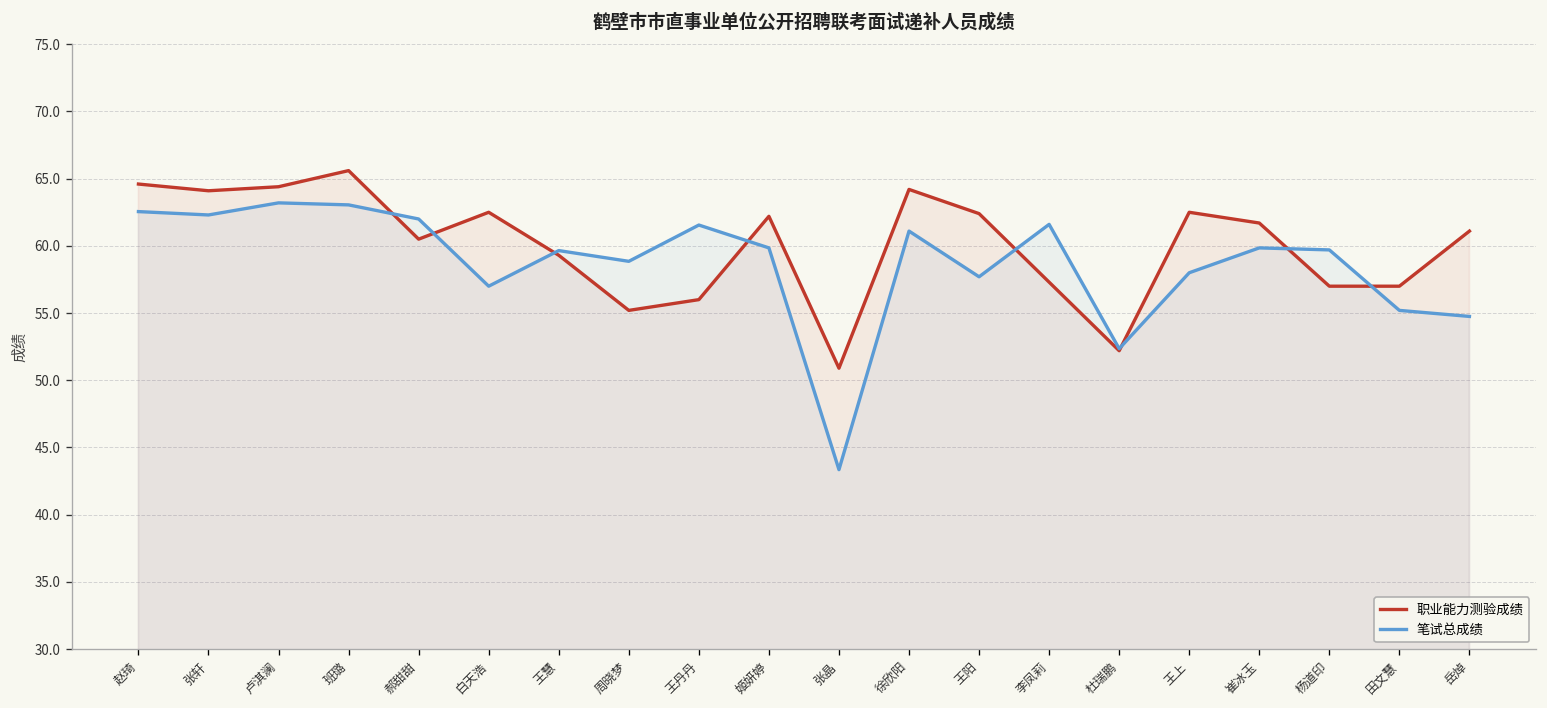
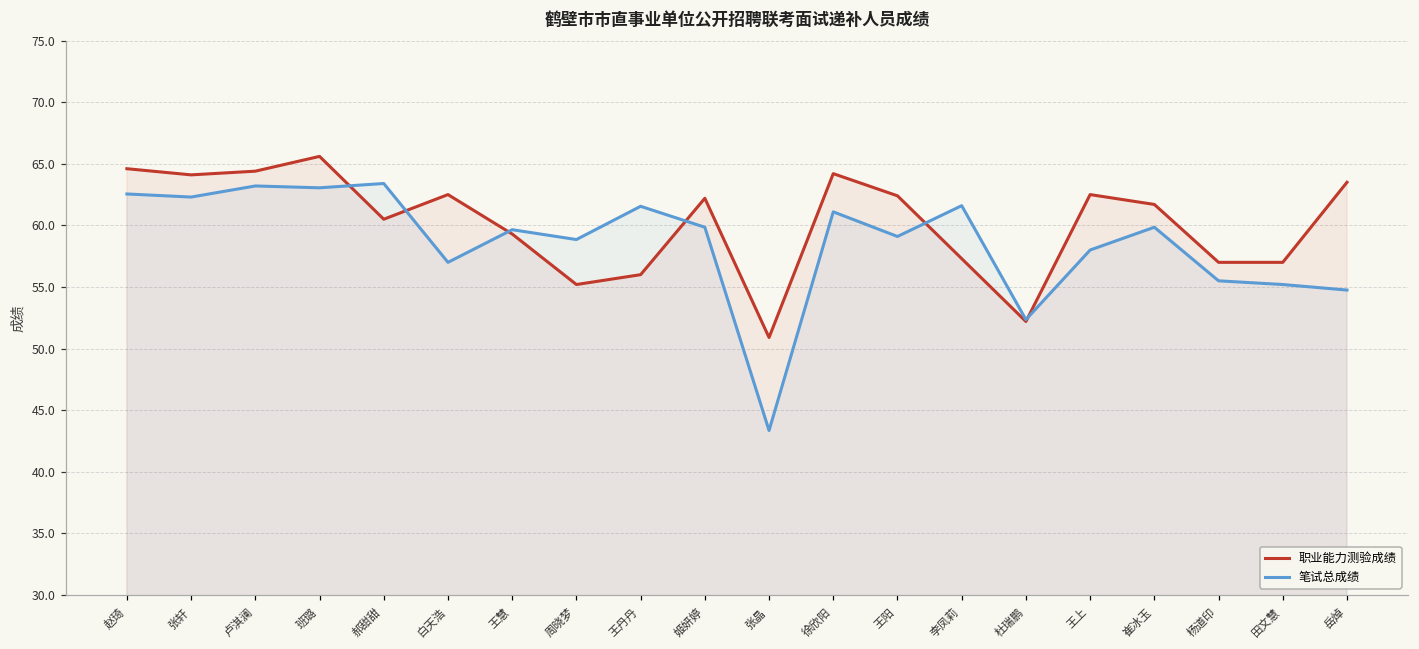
笔试总成绩, 郝甜甜: 62.0 -> 63.4
笔试总成绩, 王阳: 57.7 -> 59.1
笔试总成绩, 杨道印: 59.7 -> 55.5
职业能力测验成绩, 岳焯: 61.1 -> 63.5
